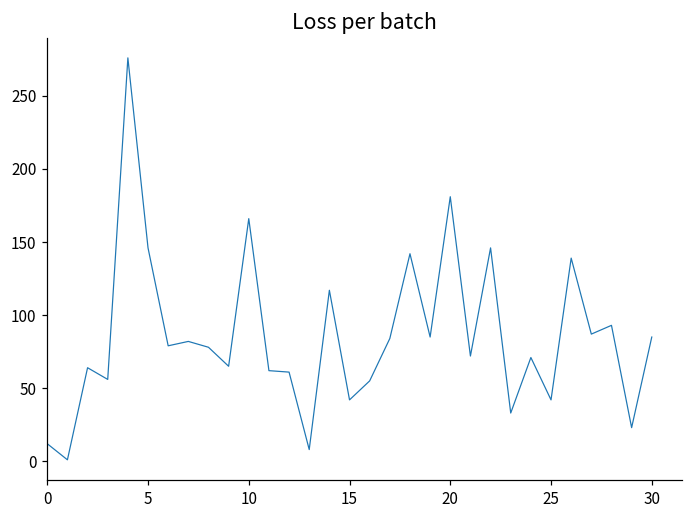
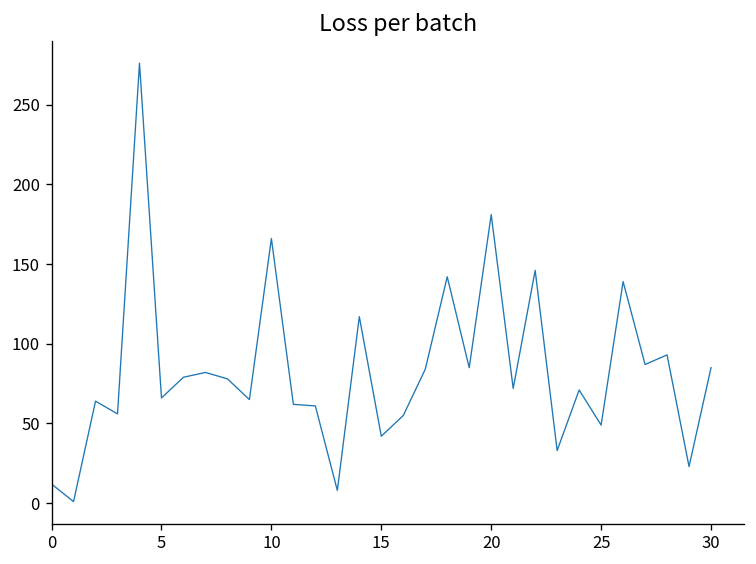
5: 146 -> 66
25: 42 -> 49
